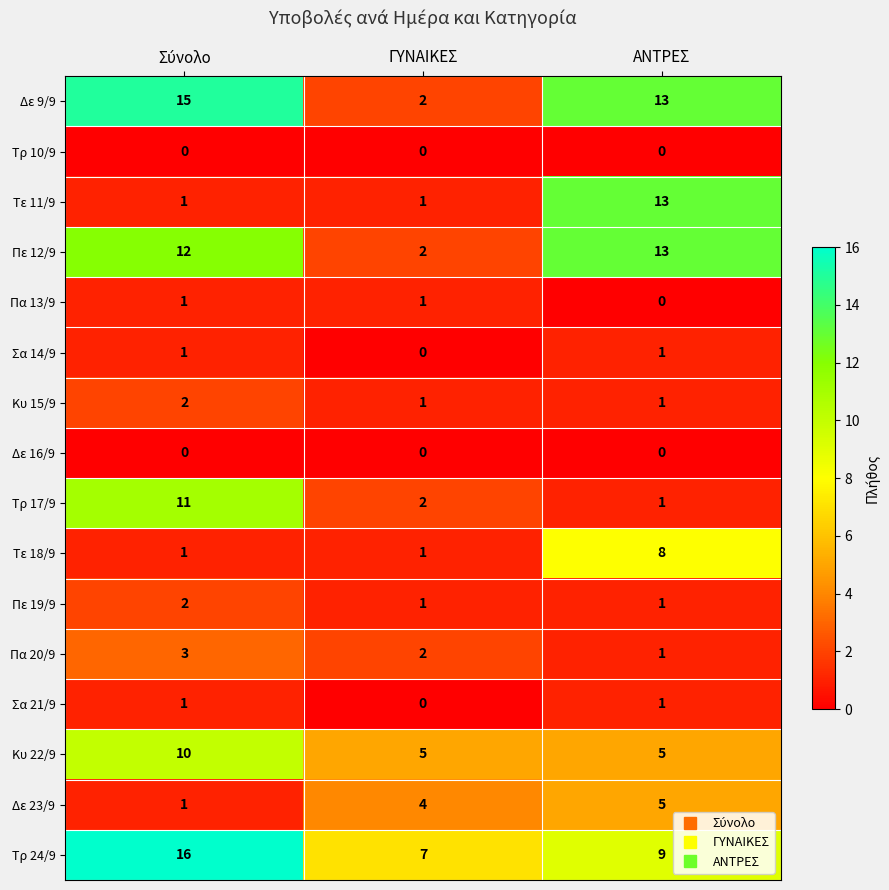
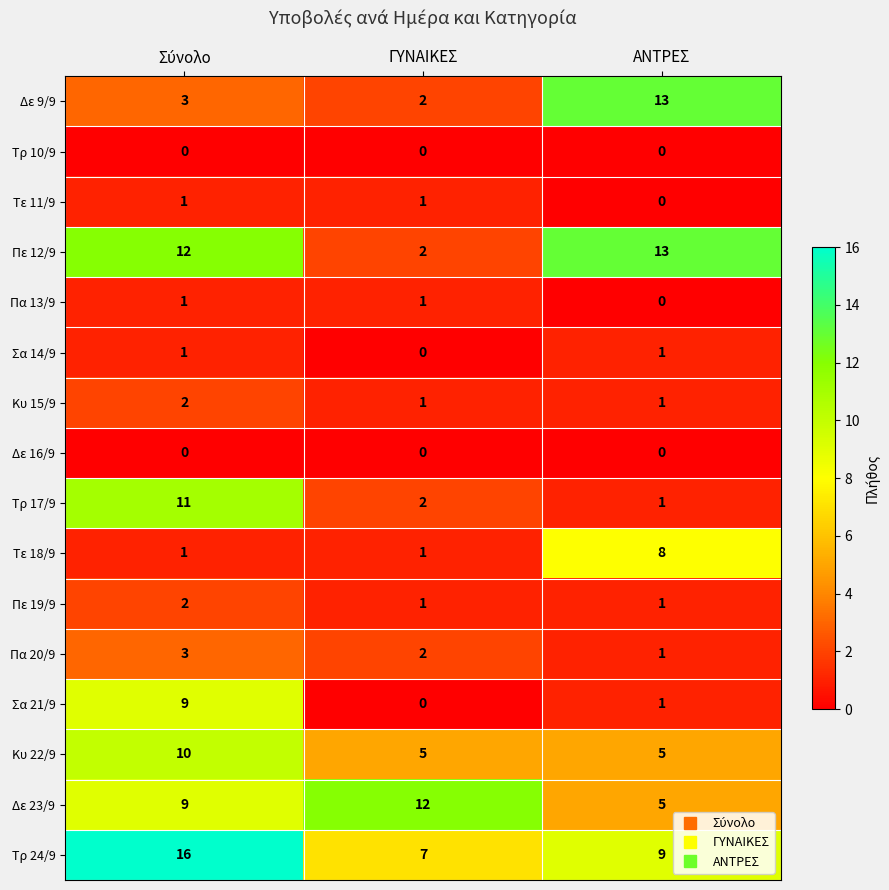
Δε 9/9, Σύνολο: 15 -> 3
Τε 11/9, ΑΝΤΡΕΣ: 13 -> 0
Σα 21/9, Σύνολο: 1 -> 9
Δε 23/9, Σύνολο: 1 -> 9
Δε 23/9, ΓΥΝΑΙΚΕΣ: 4 -> 12
